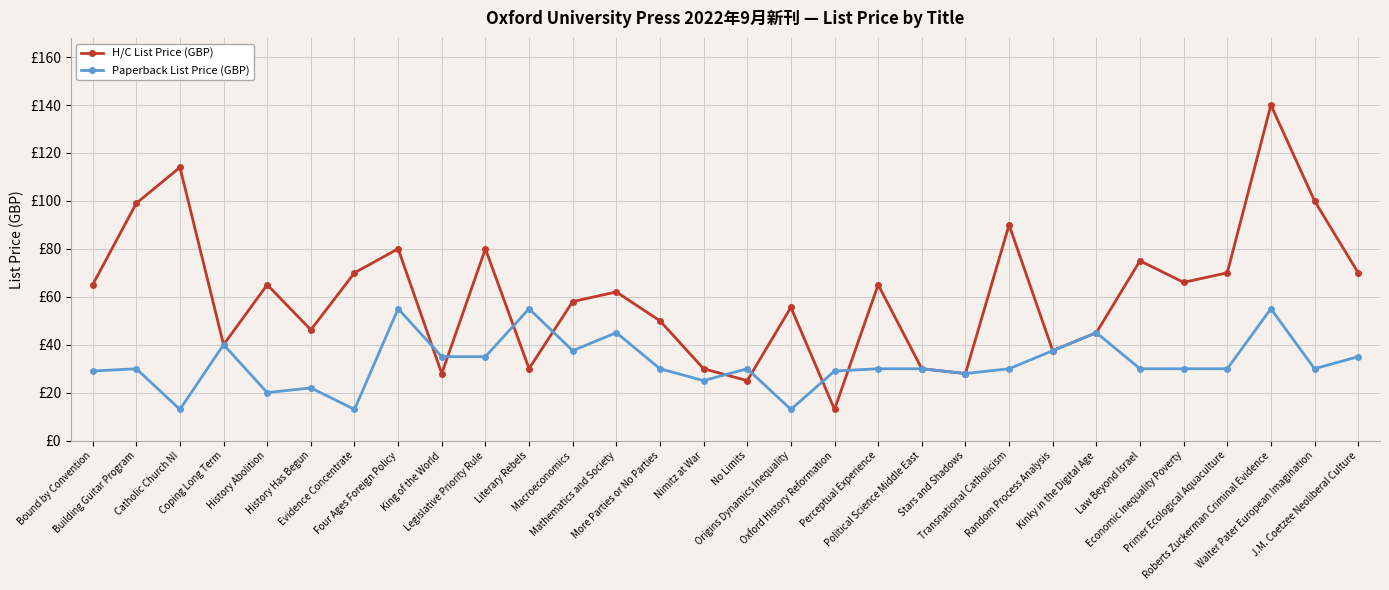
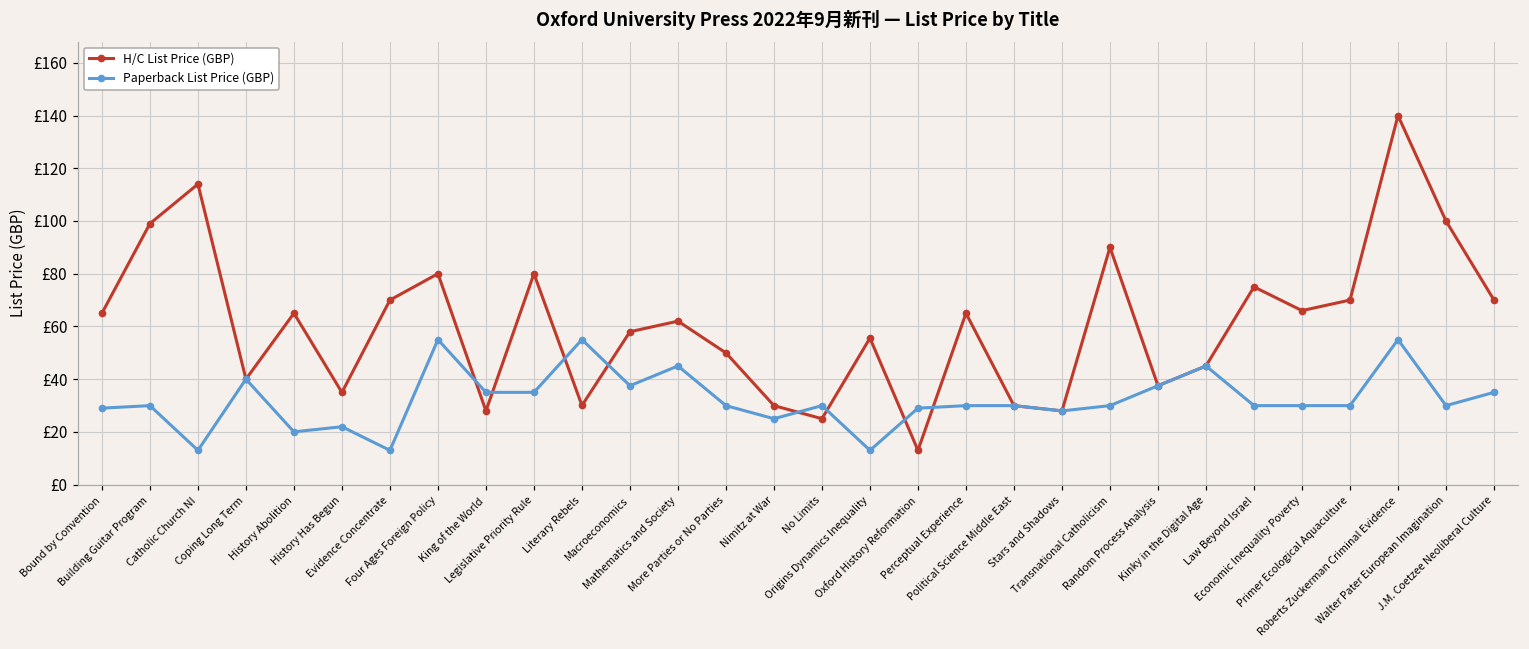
H/C List Price (GBP), History Has Begun: £46 -> £35
